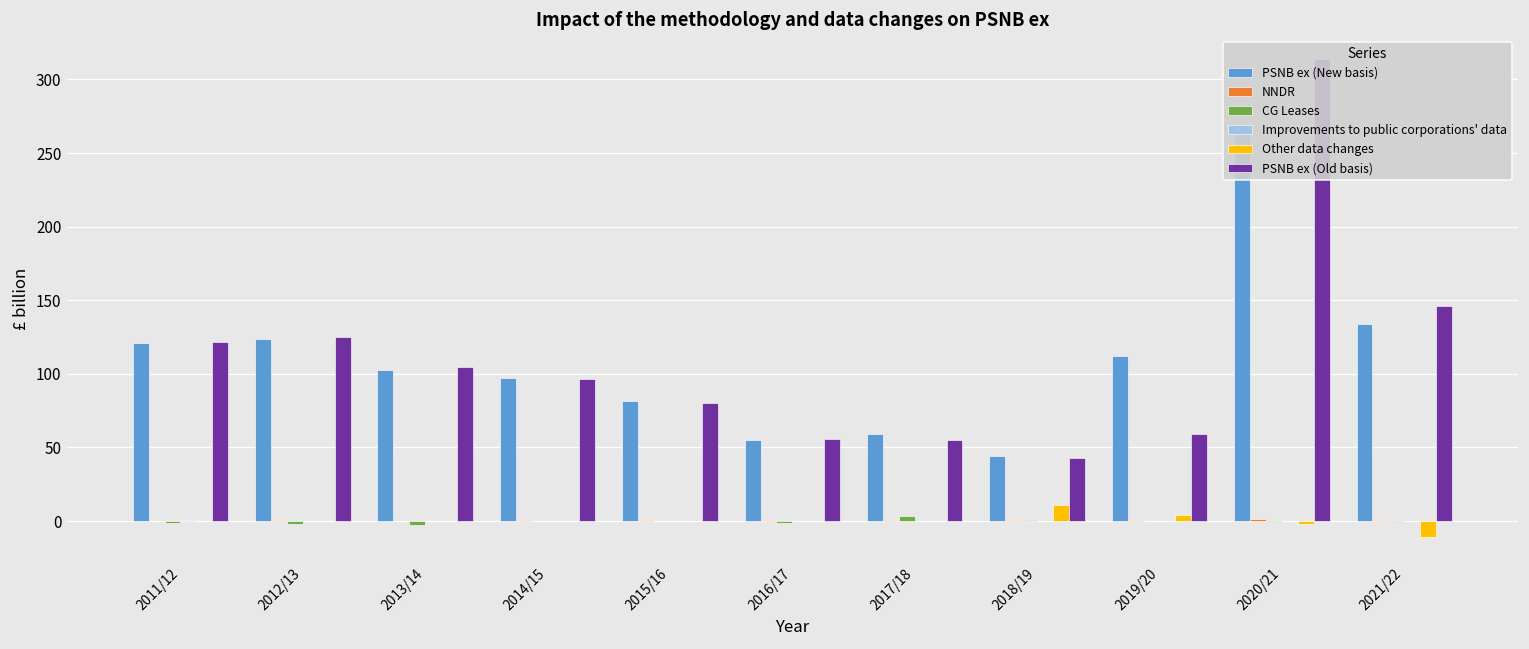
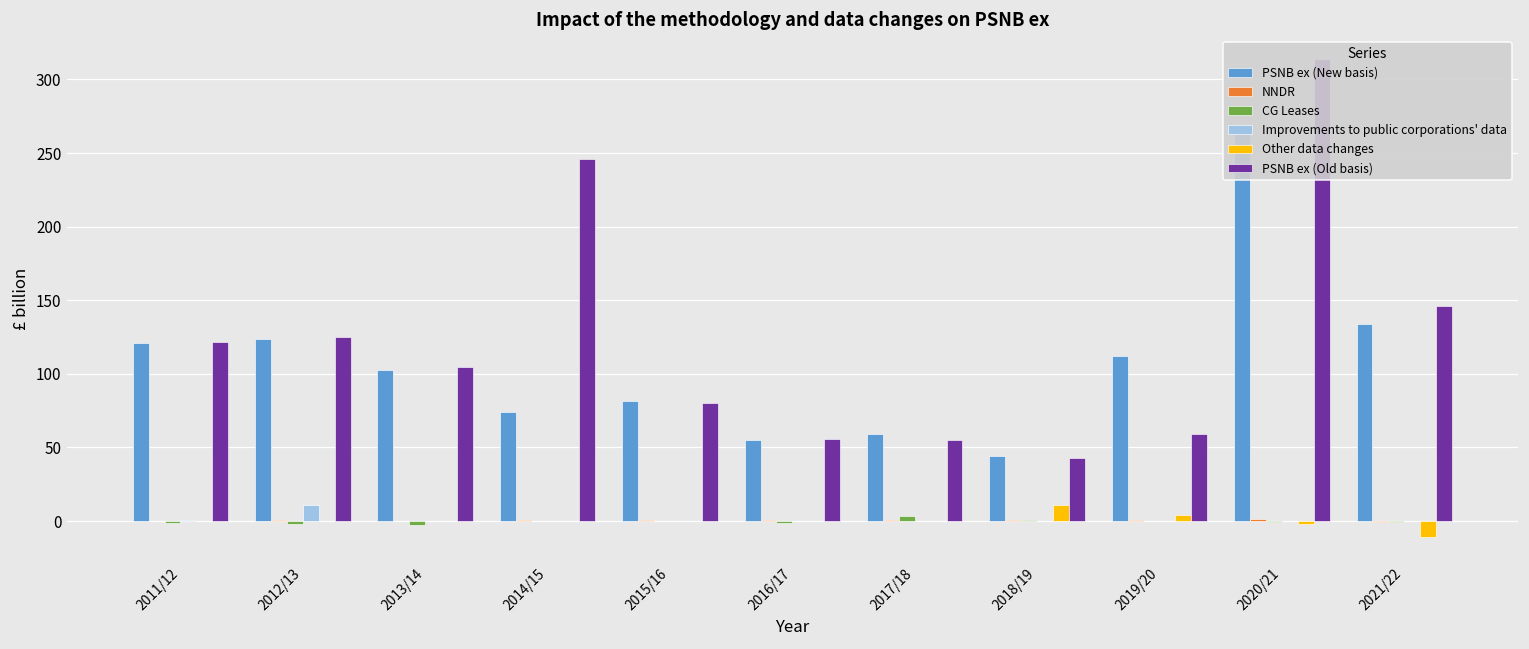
Improvements to public corporations' data, 2012/13: 0 -> 11
PSNB ex (New basis), 2014/15: 97 -> 74
PSNB ex (Old basis), 2014/15: 96 -> 246
